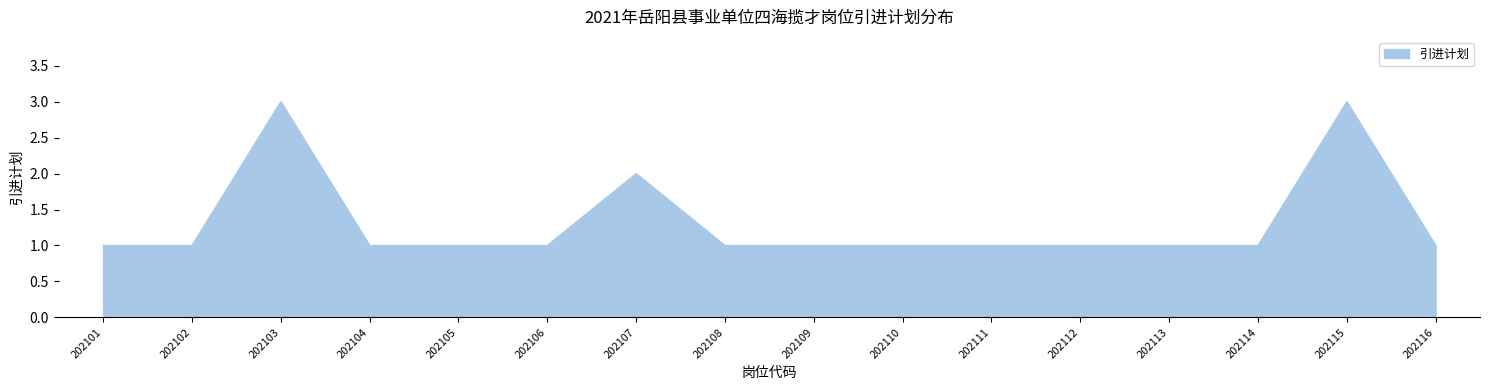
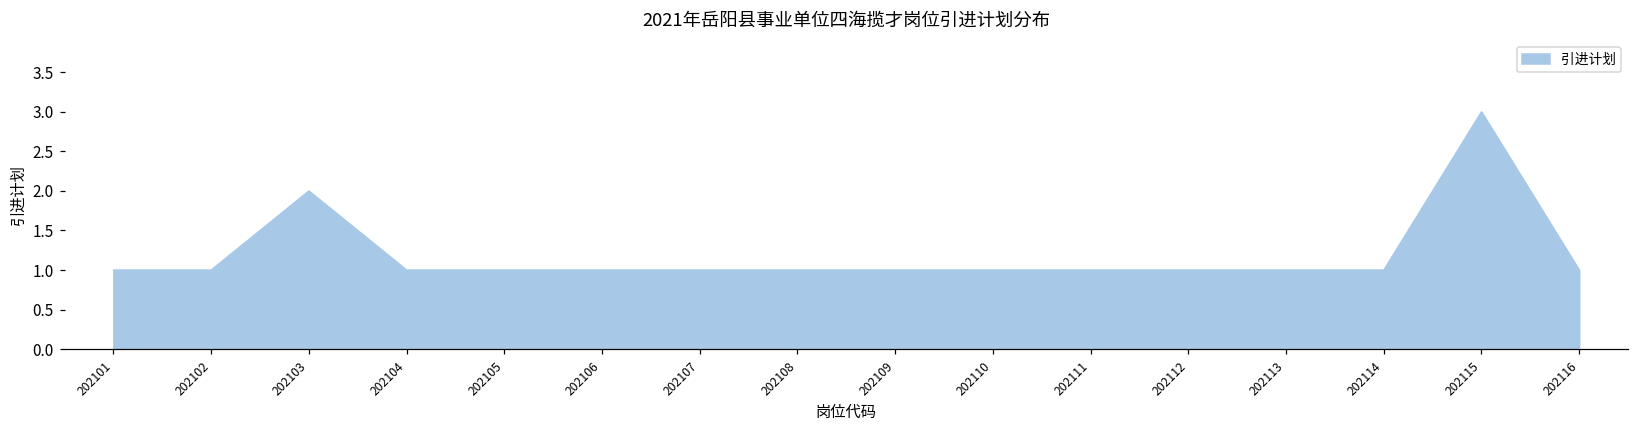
202103: 3 -> 2
202107: 2 -> 1
